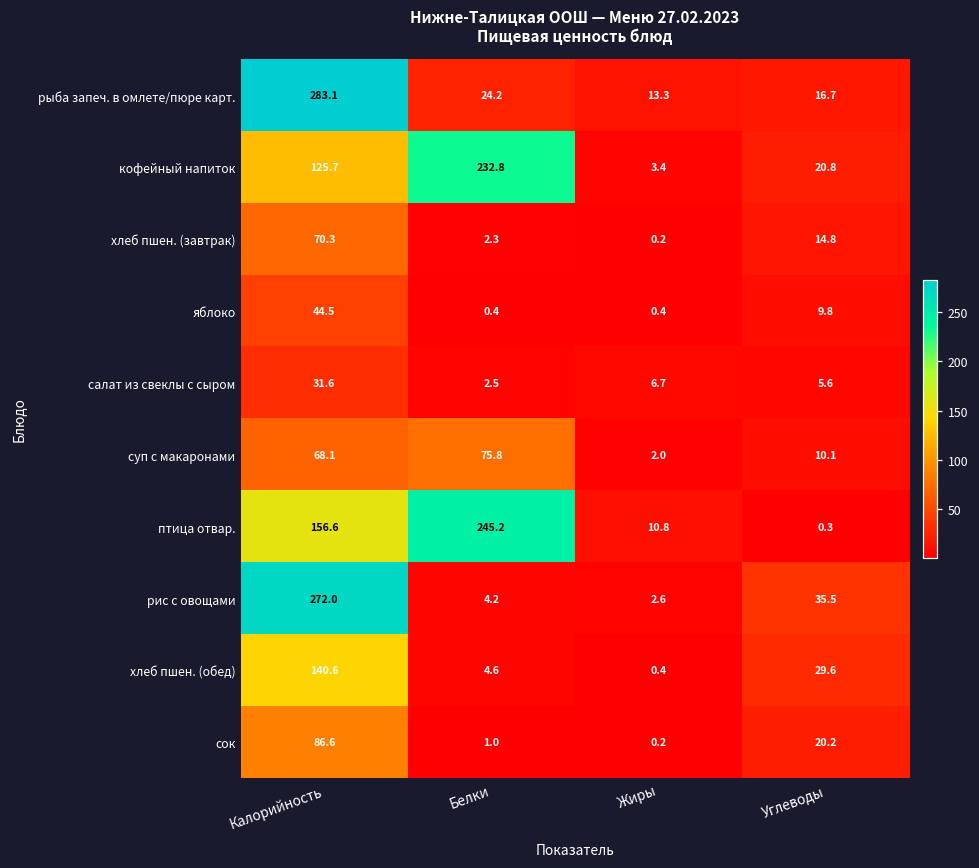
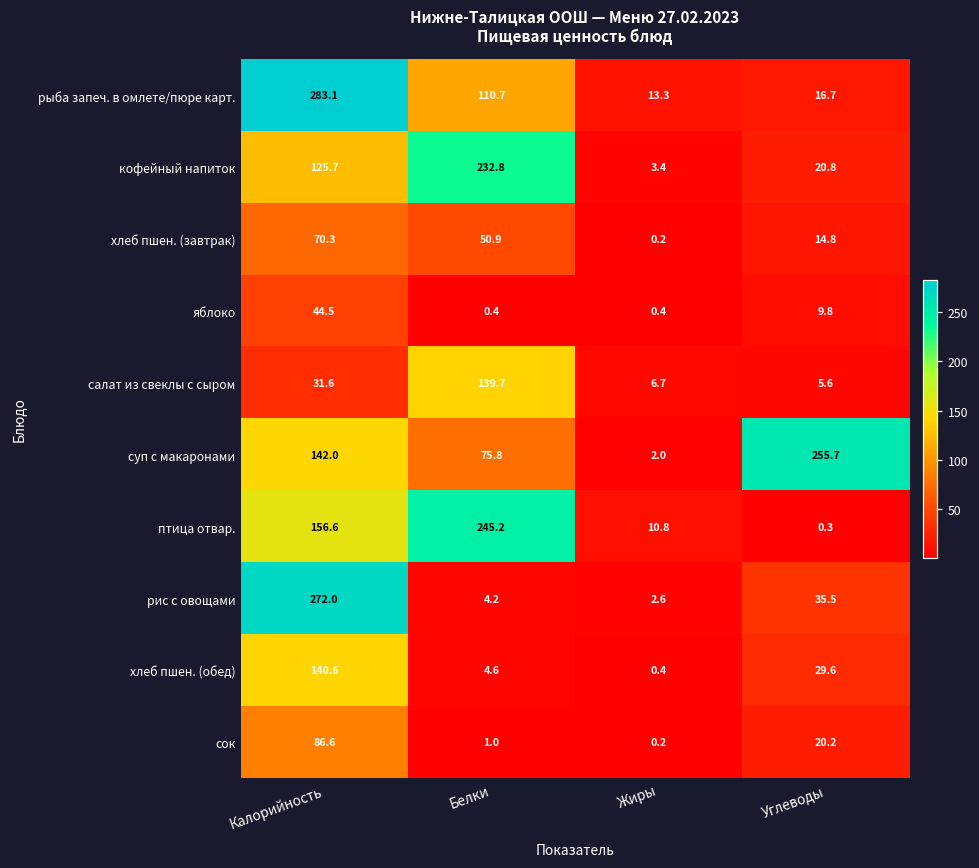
рыба запеч. в омлете/пюре карт., Белки: 24.2 -> 110.7
хлеб пшен. (завтрак), Белки: 2.3 -> 50.9
салат из свеклы с сыром, Белки: 2.5 -> 139.7
суп с макаронами, Калорийность: 68.1 -> 142.0
суп с макаронами, Углеводы: 10.1 -> 255.7
